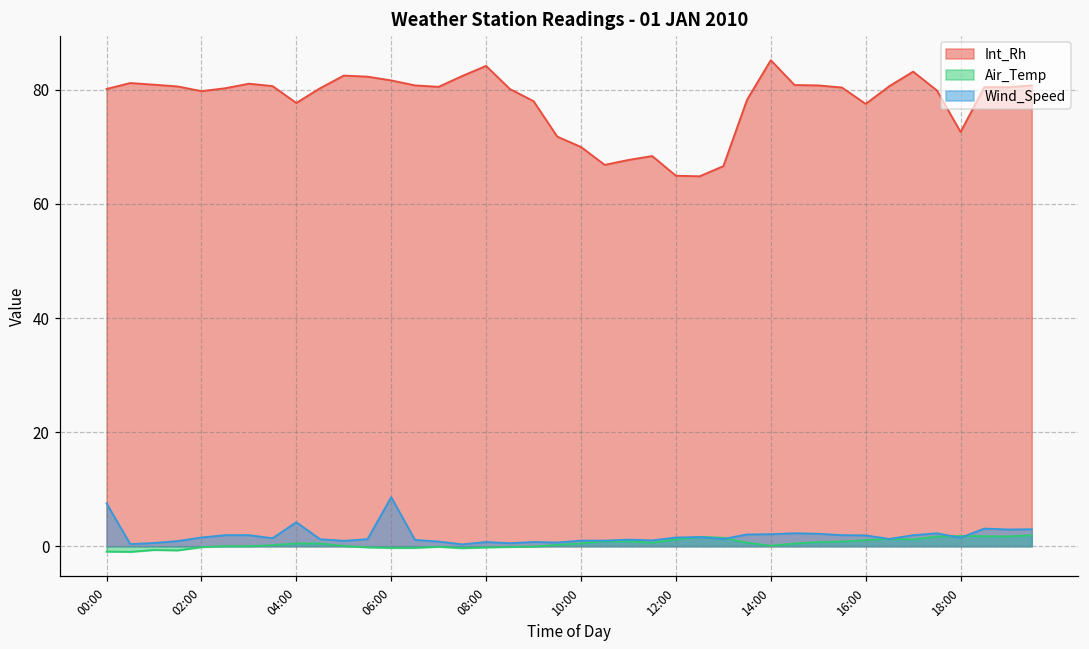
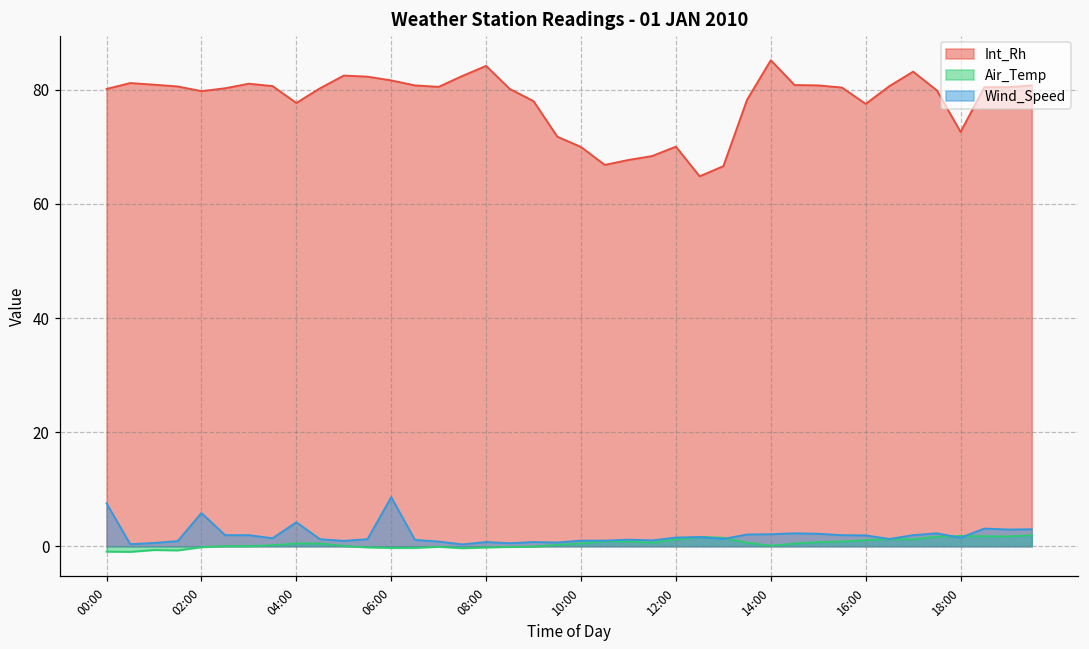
Wind_Speed, 02:00: 2 -> 6
Int_Rh, 12:00: 65 -> 70
